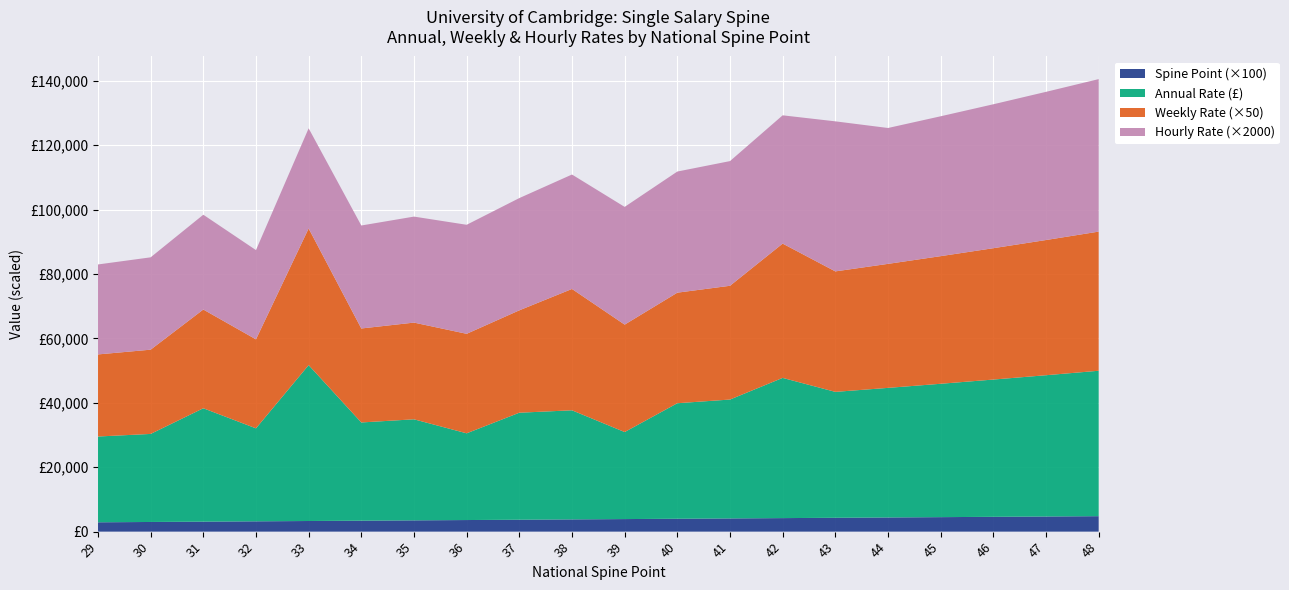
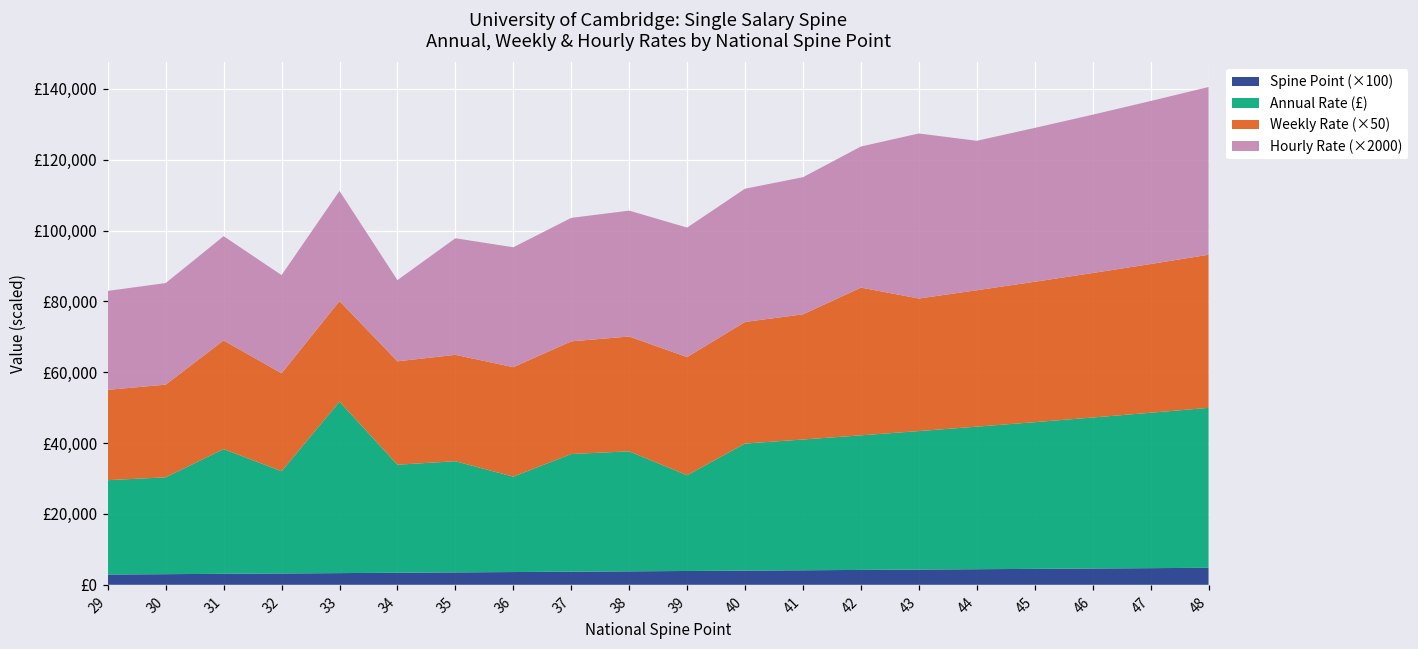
Weekly Rate (×50), 33: £42,000 -> £28,000
Hourly Rate (×2000), 34: £32,000 -> £23,000
Weekly Rate (×50), 38: £38,000 -> £32,000
Annual Rate (£), 42: £44,000 -> £38,000
